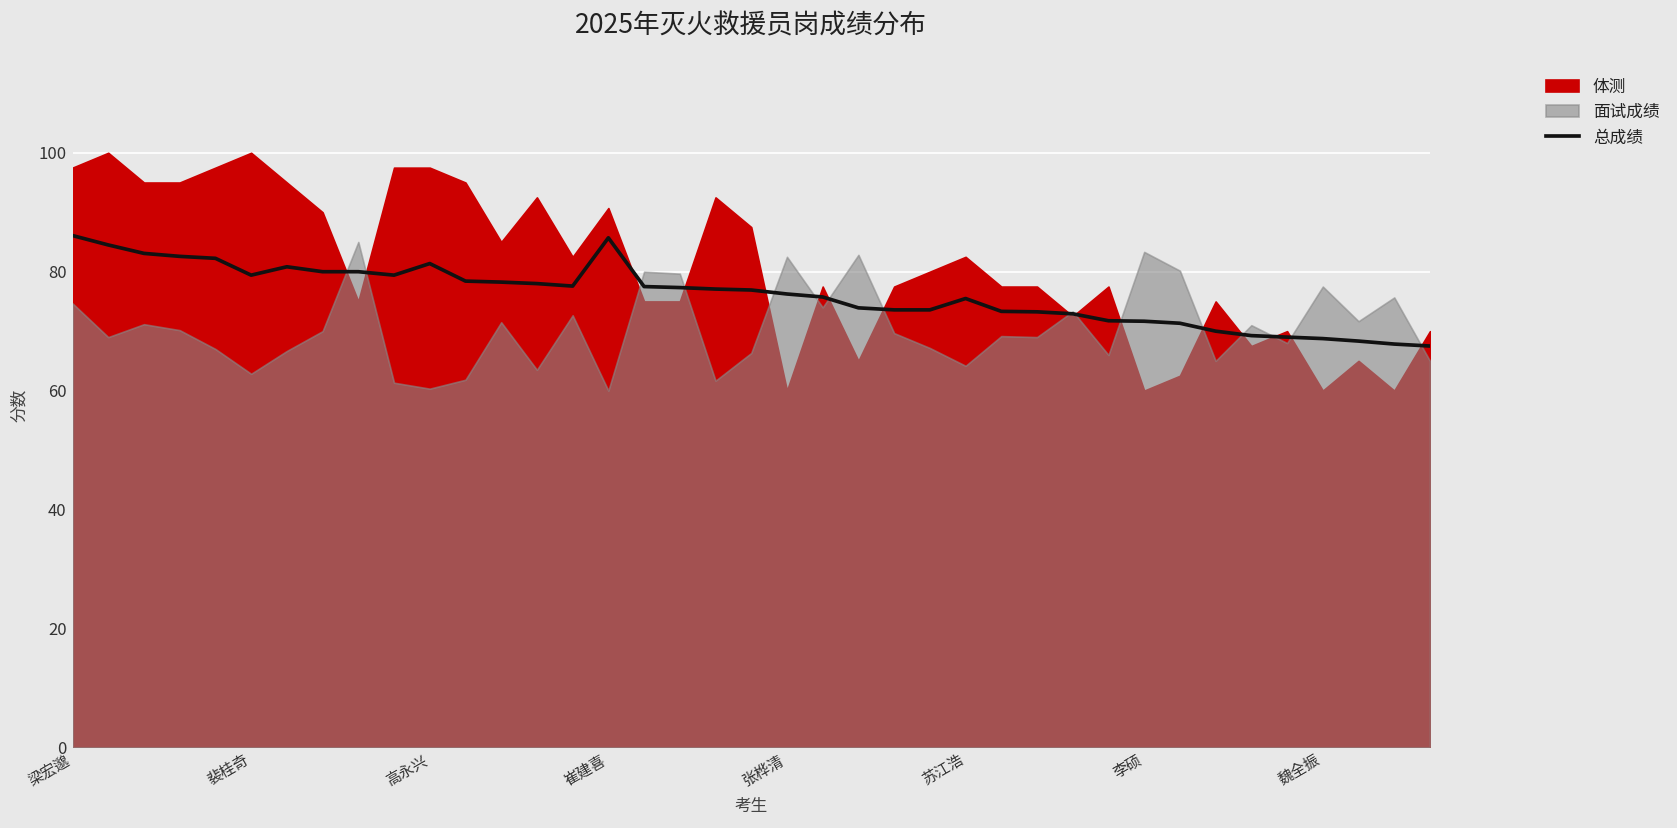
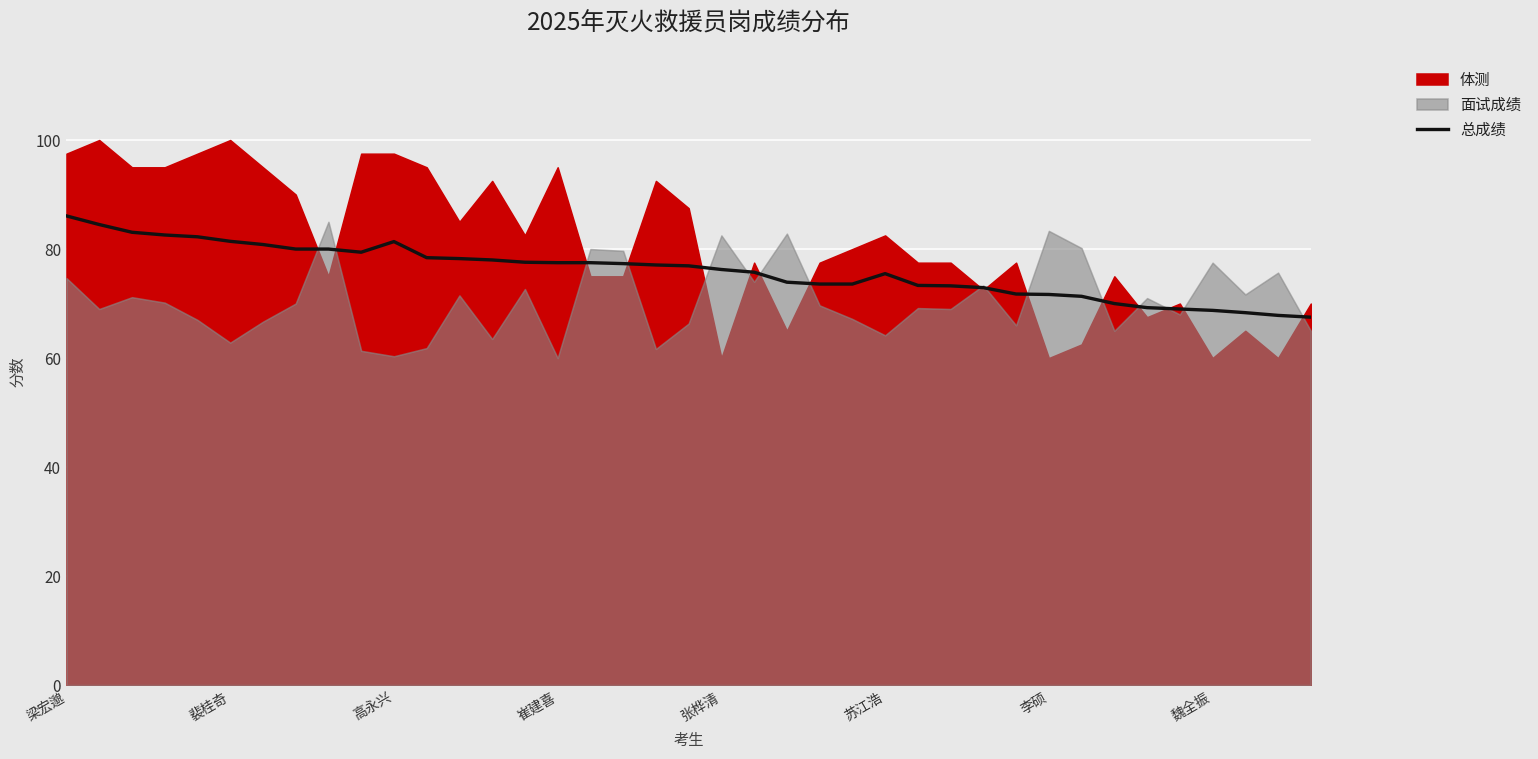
总成绩, 裴桂奇: 79 -> 81
总成绩, 崔建喜: 86 -> 78
体测, 崔建喜: 91 -> 95
